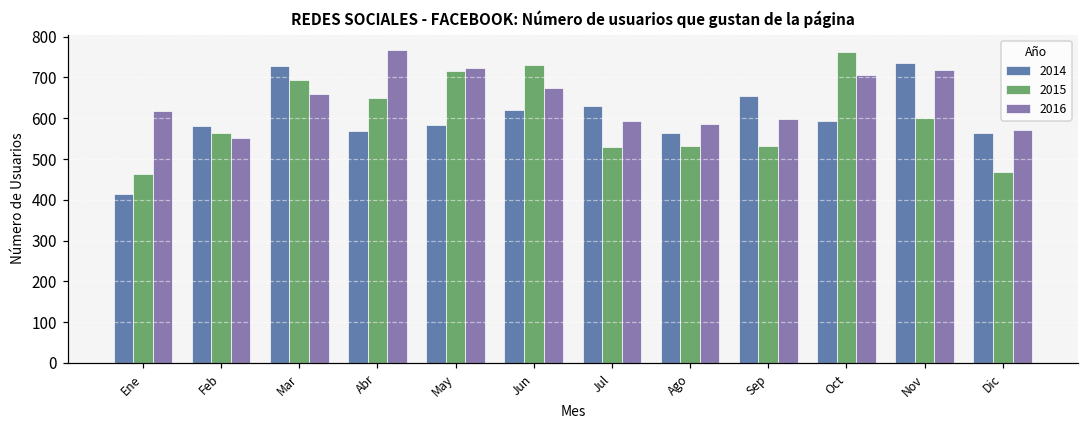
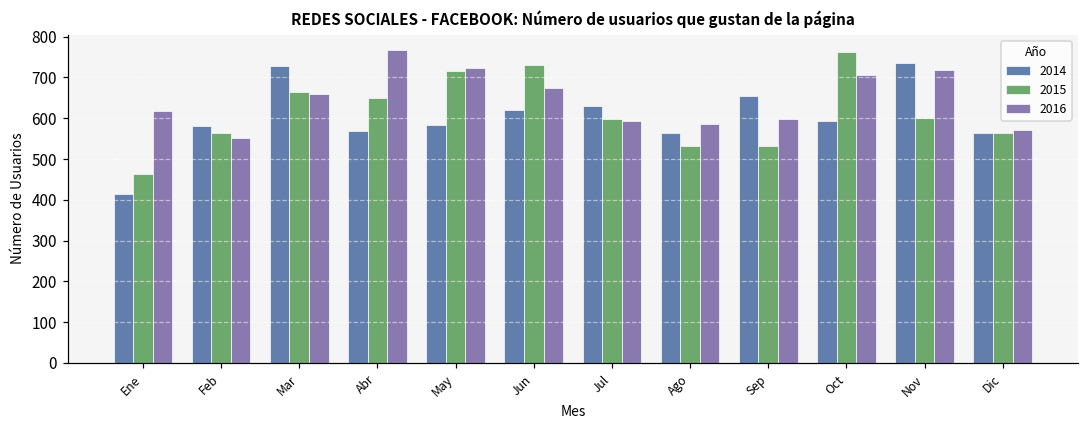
2015, Mar: 690 -> 670
2015, Jul: 530 -> 600
2015, Dic: 470 -> 570
